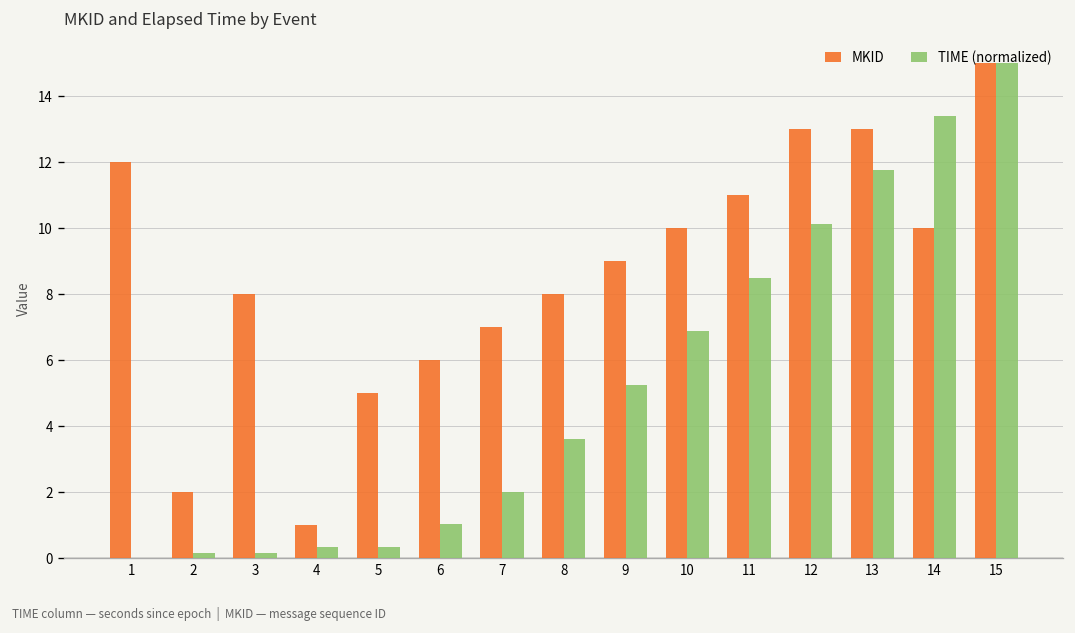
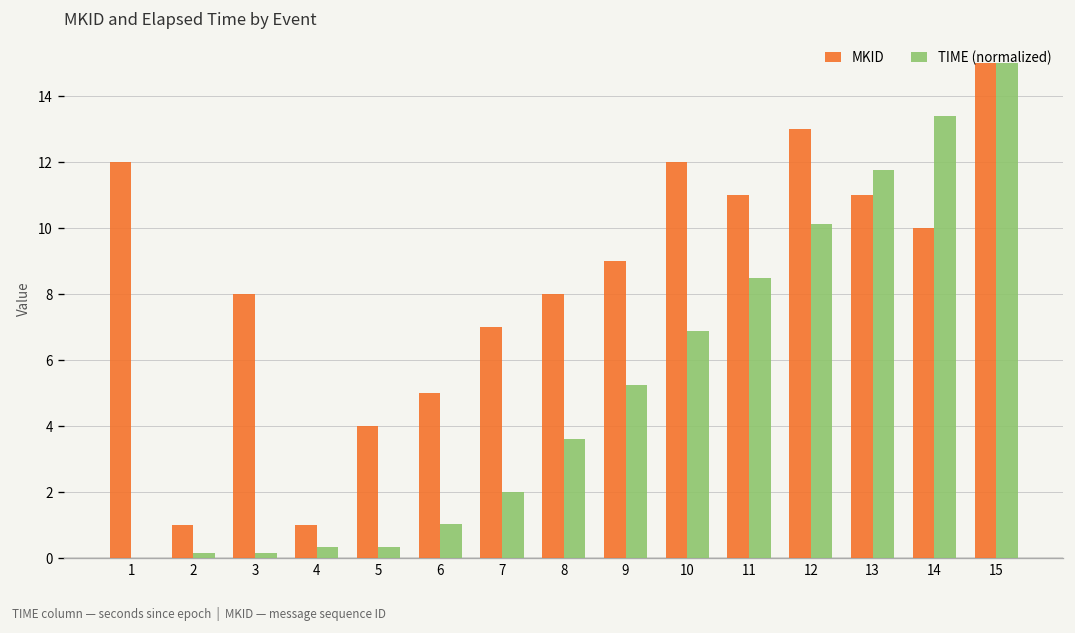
MKID, 2: 2 -> 1
MKID, 5: 5 -> 4
MKID, 6: 6 -> 5
MKID, 10: 10 -> 12
MKID, 13: 13 -> 11
